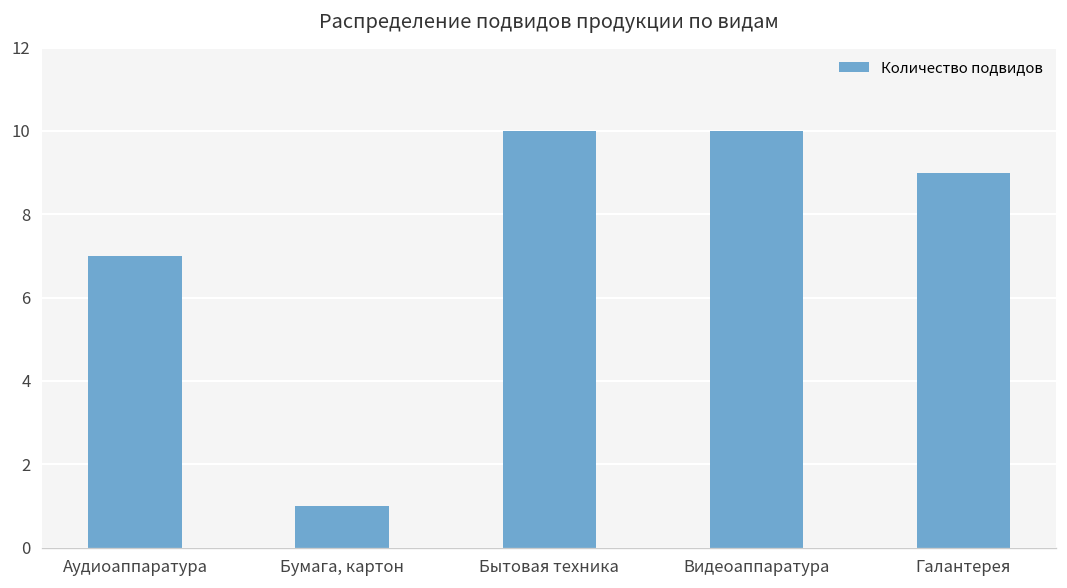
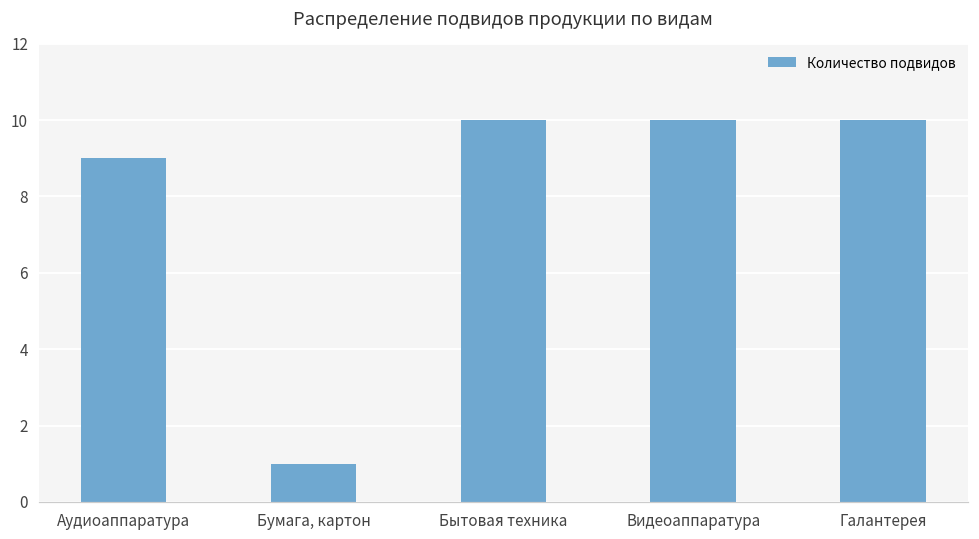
Аудиоаппаратура: 7 -> 9
Галантерея: 9 -> 10
